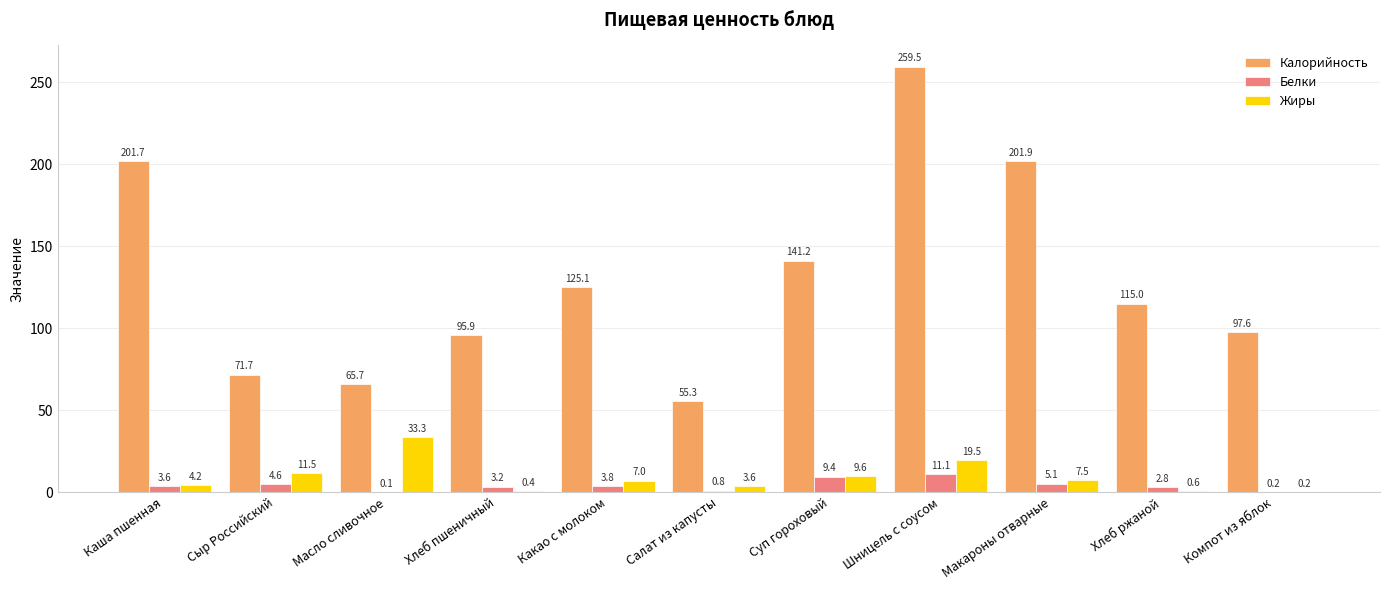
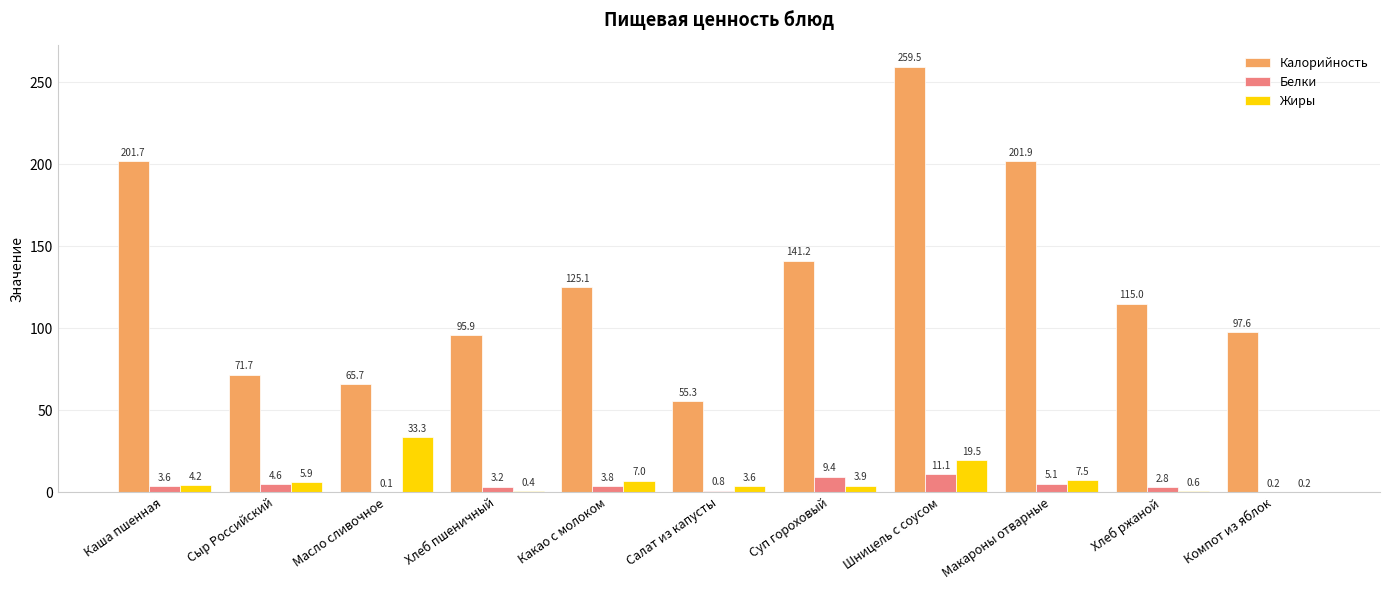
Жиры, Сыр Российский: 11.5 -> 5.9
Жиры, Суп гороховый: 9.6 -> 3.9
